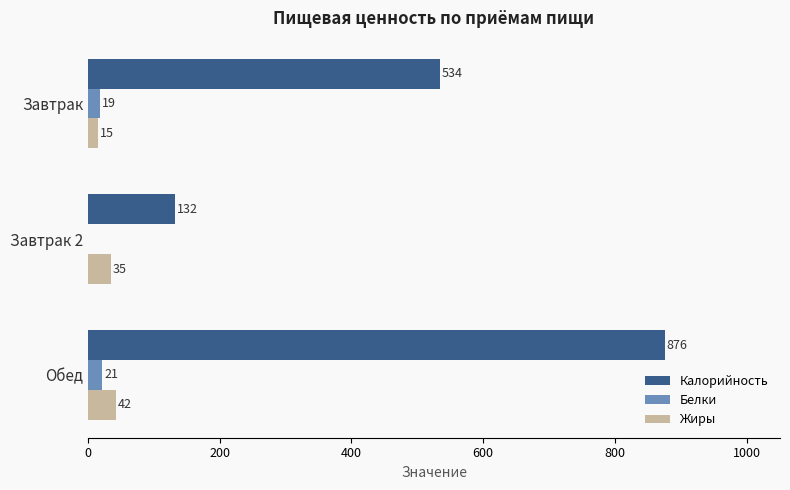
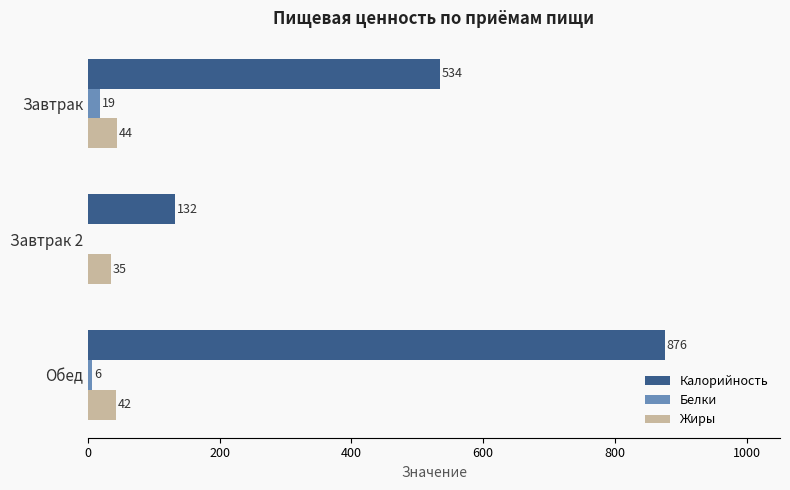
Жиры, Завтрак: 15 -> 44
Белки, Обед: 21 -> 6
